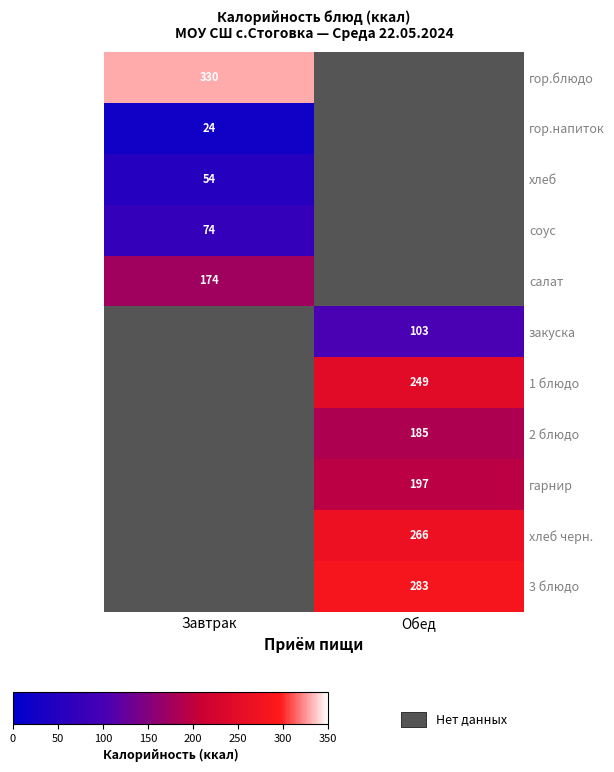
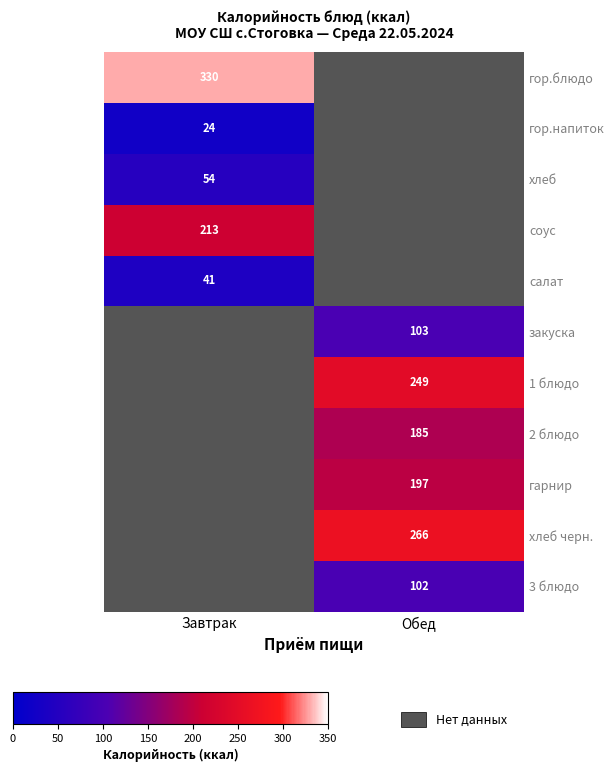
соус, Завтрак: 74 -> 213
салат, Завтрак: 174 -> 41
3 блюдо, Обед: 283 -> 102
